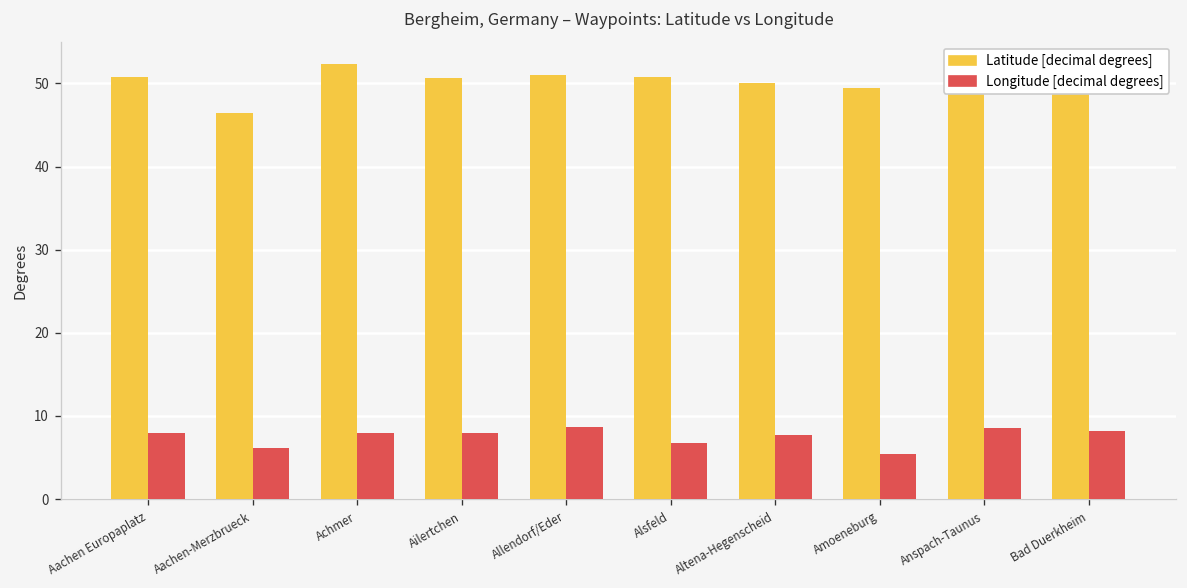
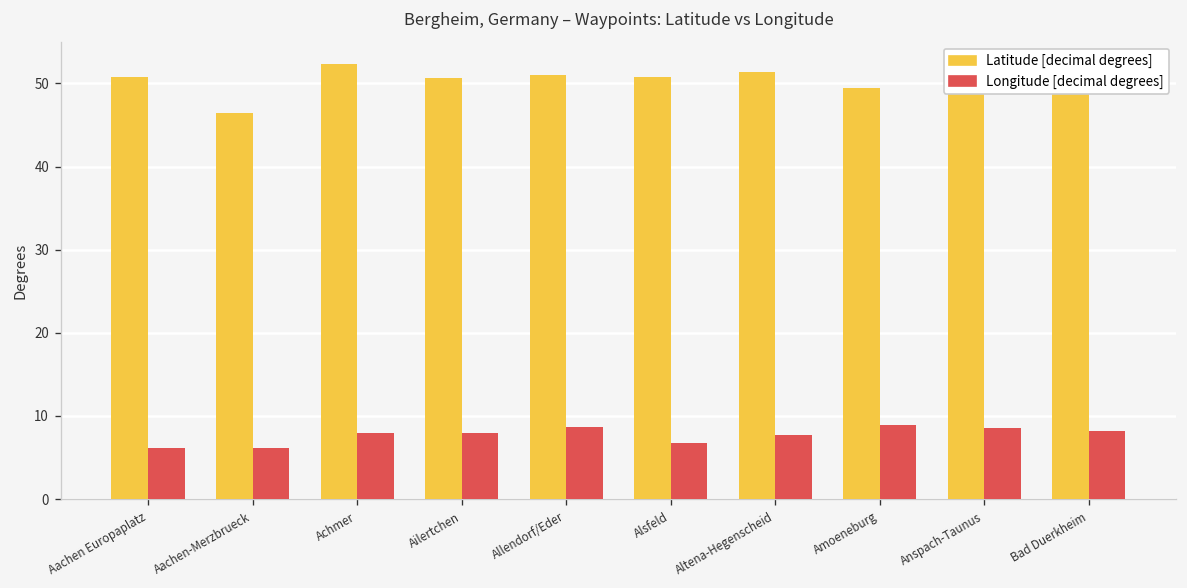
Longitude [decimal degrees], Aachen Europaplatz: 8 -> 6
Latitude [decimal degrees], Altena-Hegenscheid: 50 -> 51
Longitude [decimal degrees], Amoeneburg: 5 -> 9
